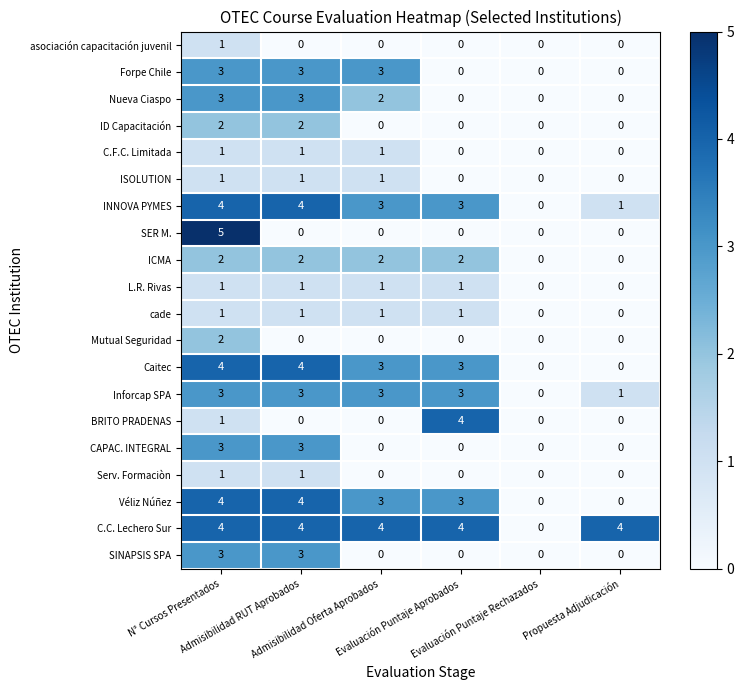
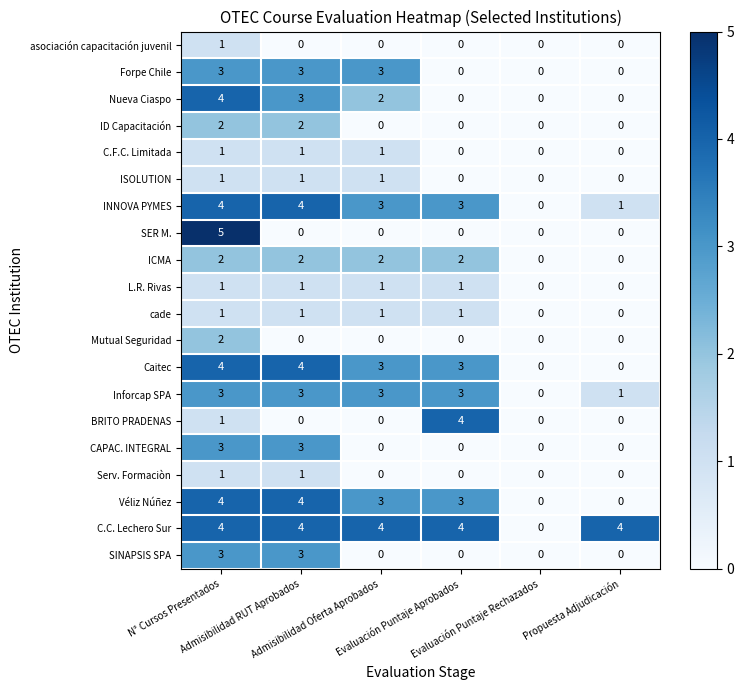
Nueva Ciaspo, N° Cursos Presentados: 3 -> 4
